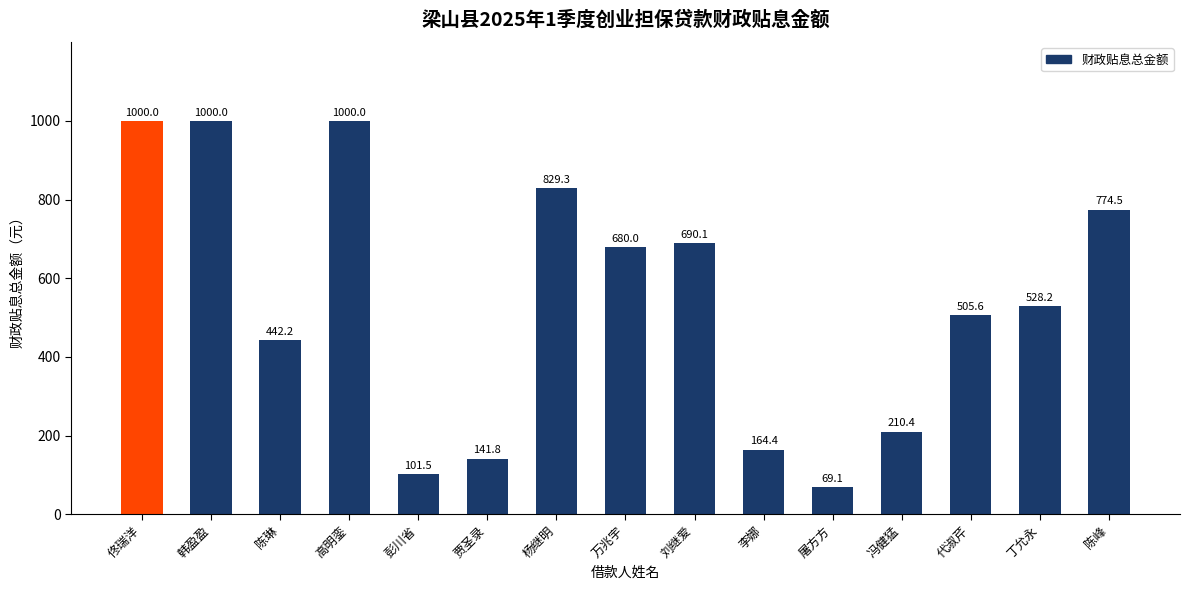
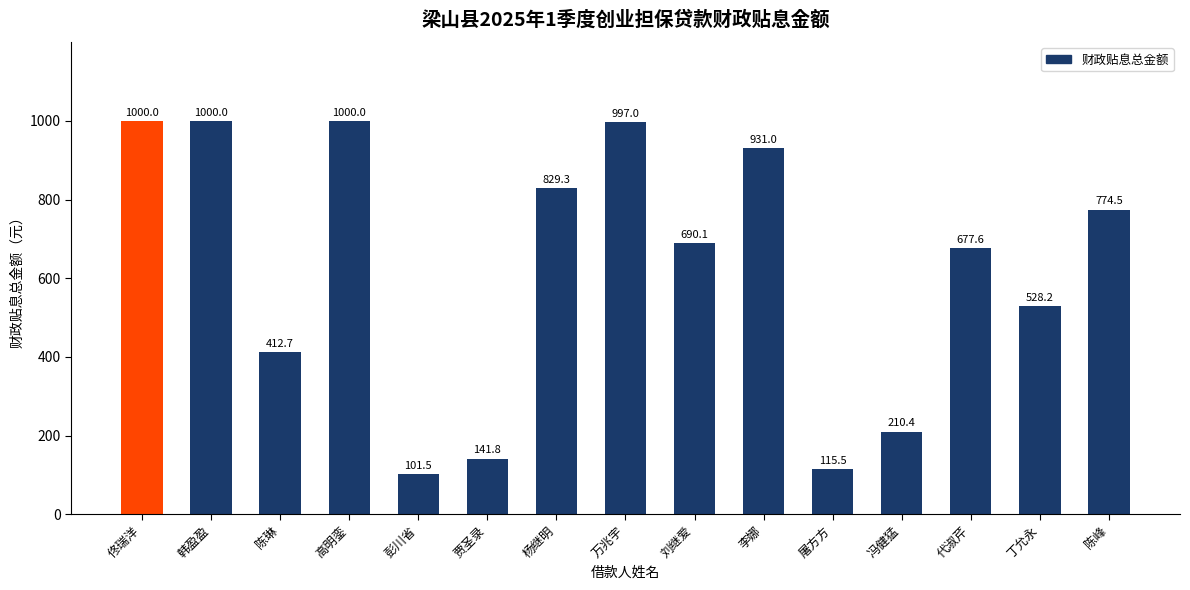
陈琳: 442.2 -> 412.7
万兆宇: 680.0 -> 997.0
李娜: 164.4 -> 931.0
屠方方: 69.1 -> 115.5
代淑芹: 505.6 -> 677.6
